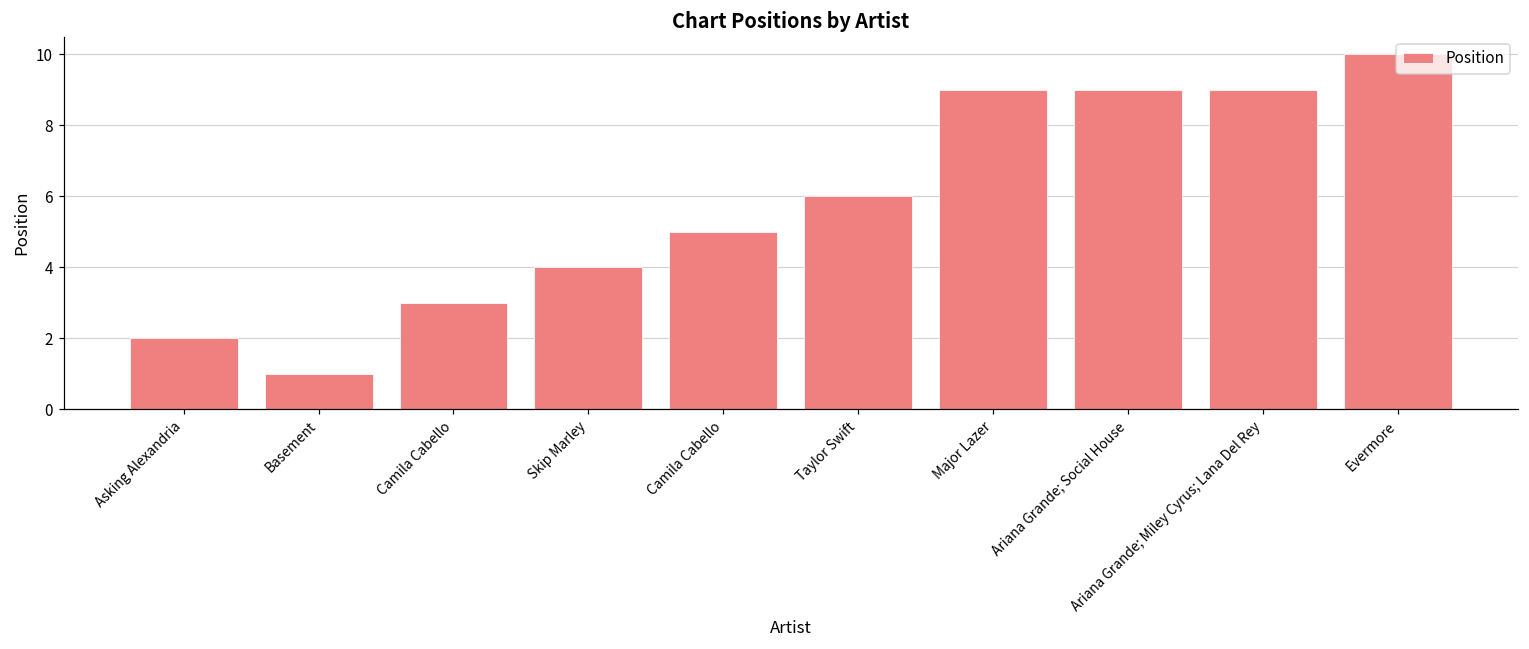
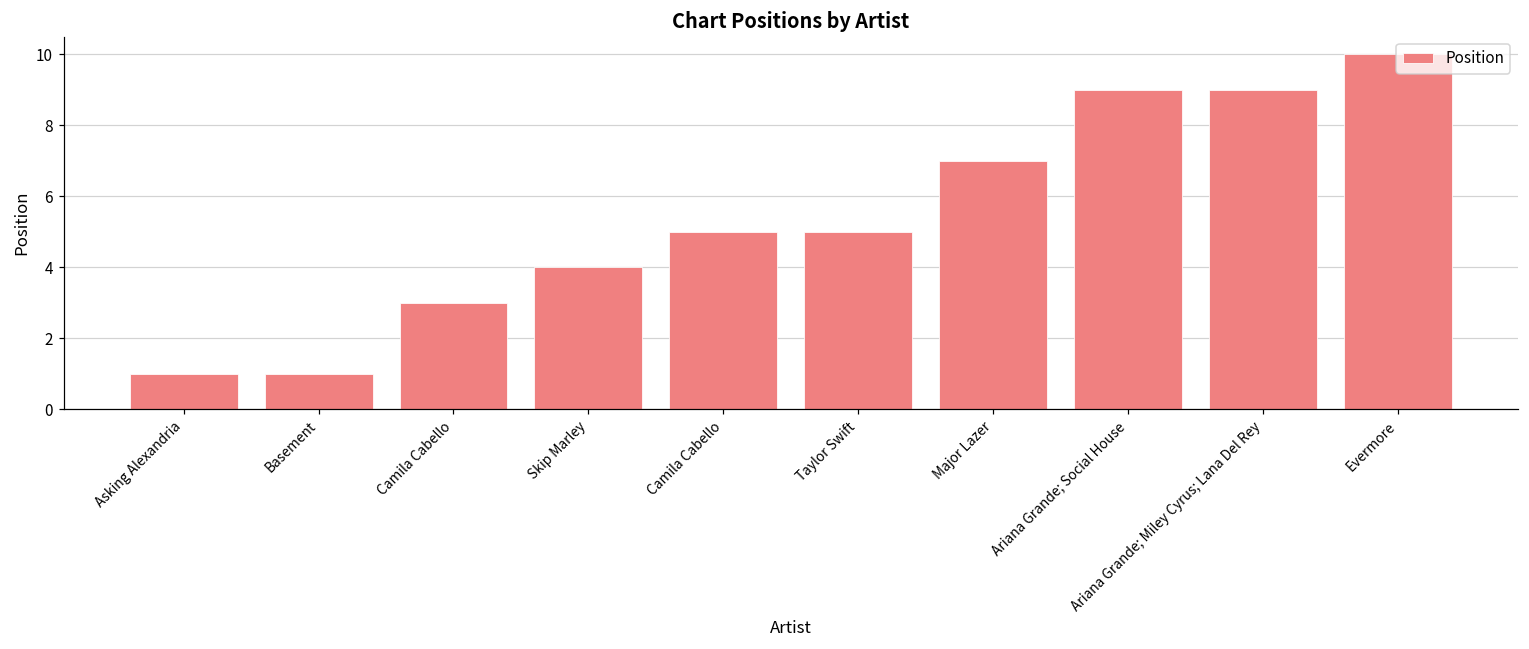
Asking Alexandria: 2 -> 1
Taylor Swift: 6 -> 5
Major Lazer: 9 -> 7
